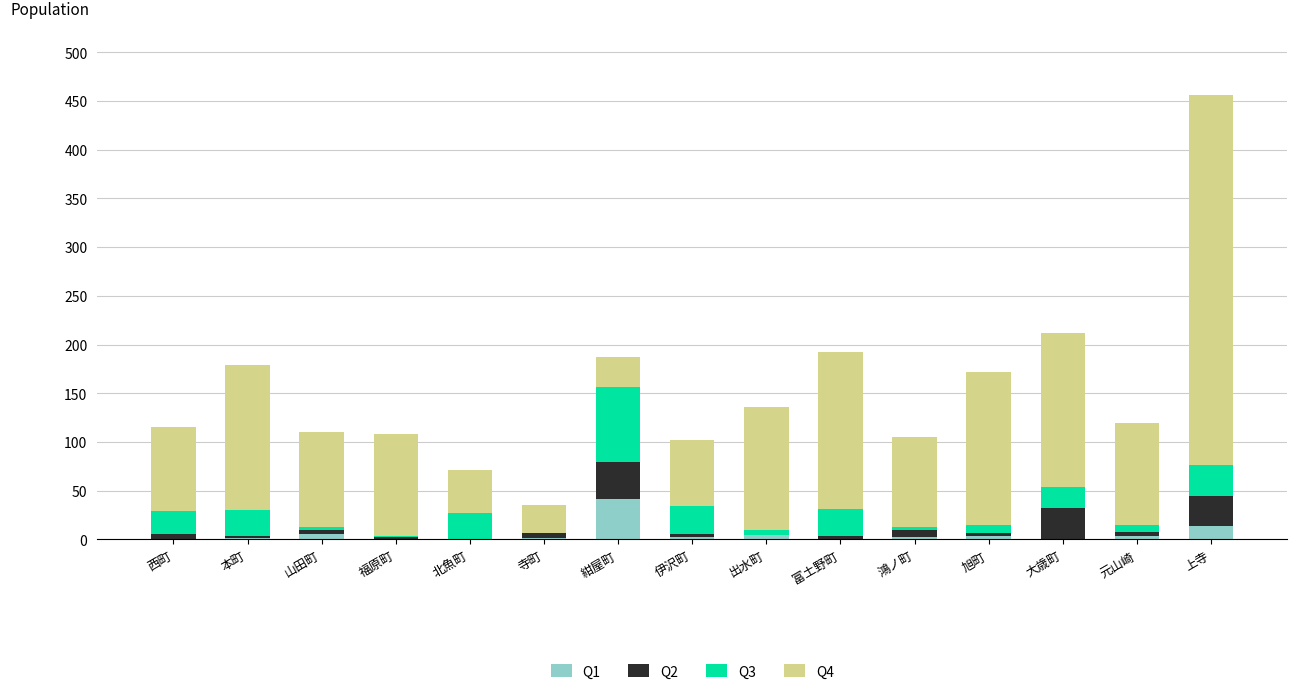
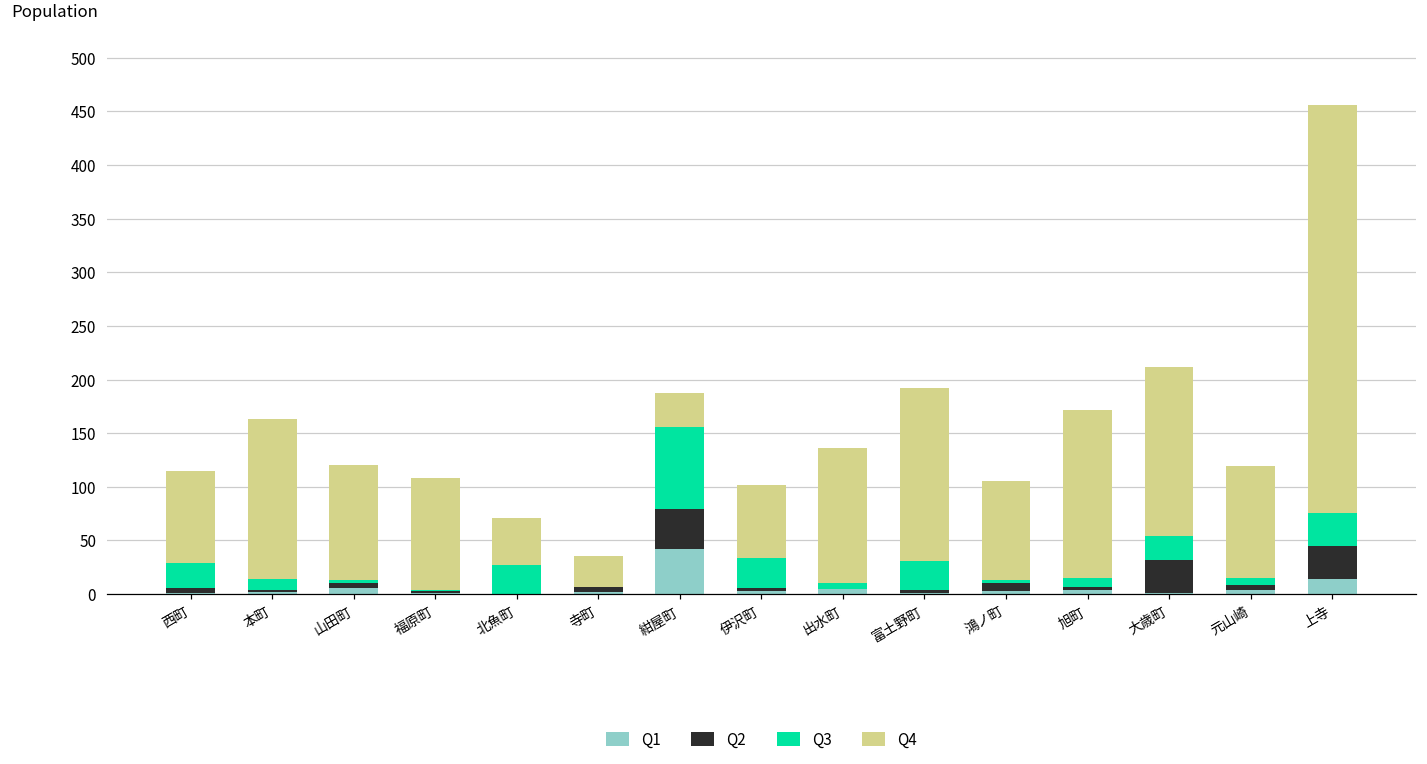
Q3, 本町: 30 -> 10
Q4, 山田町: 100 -> 110
